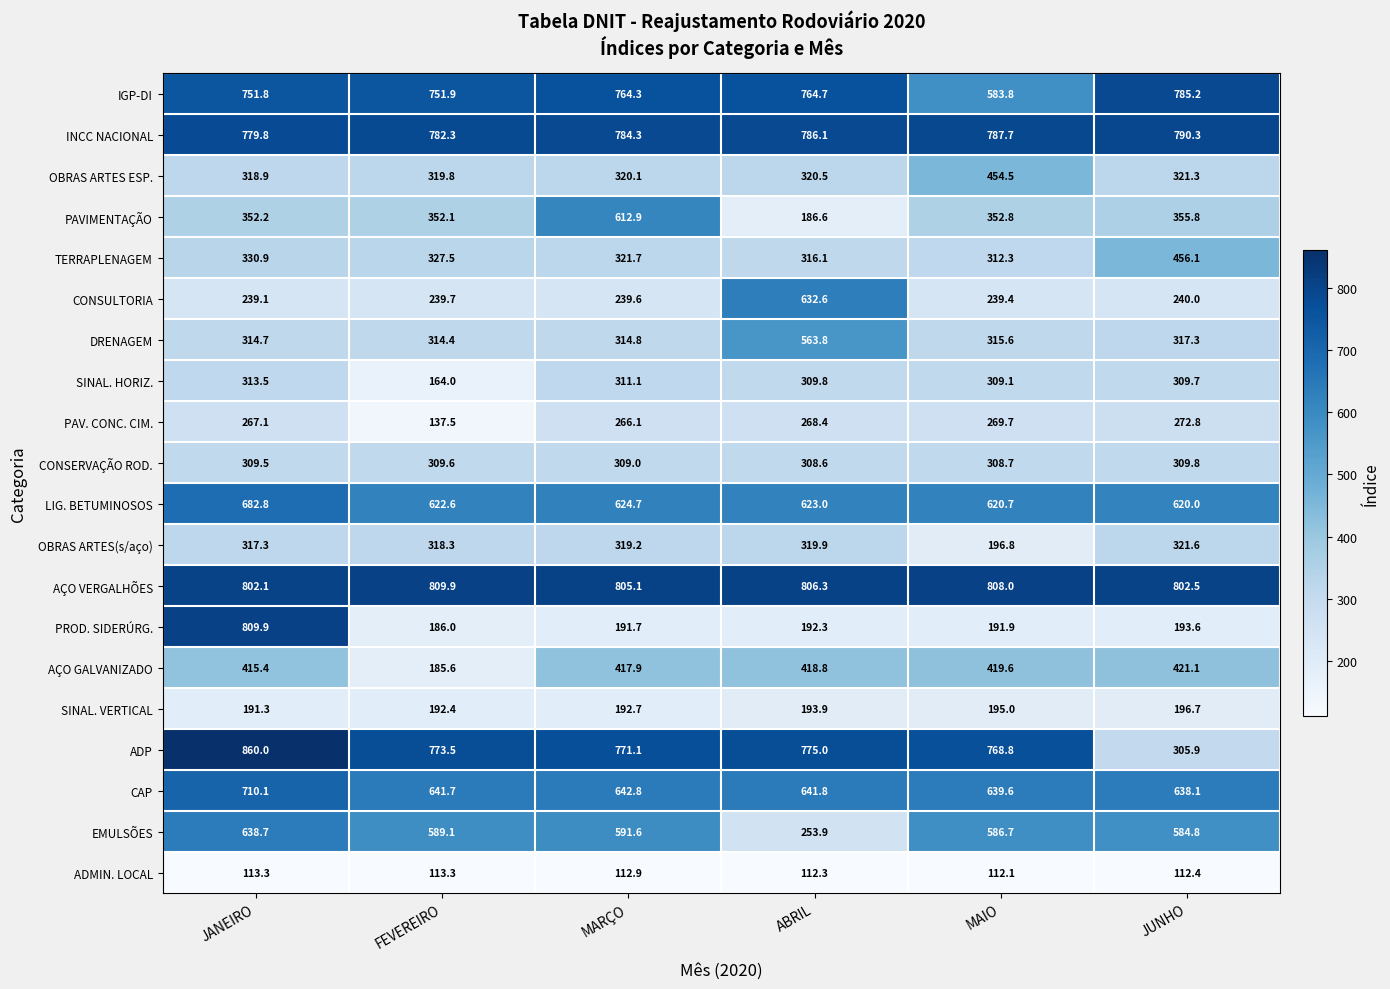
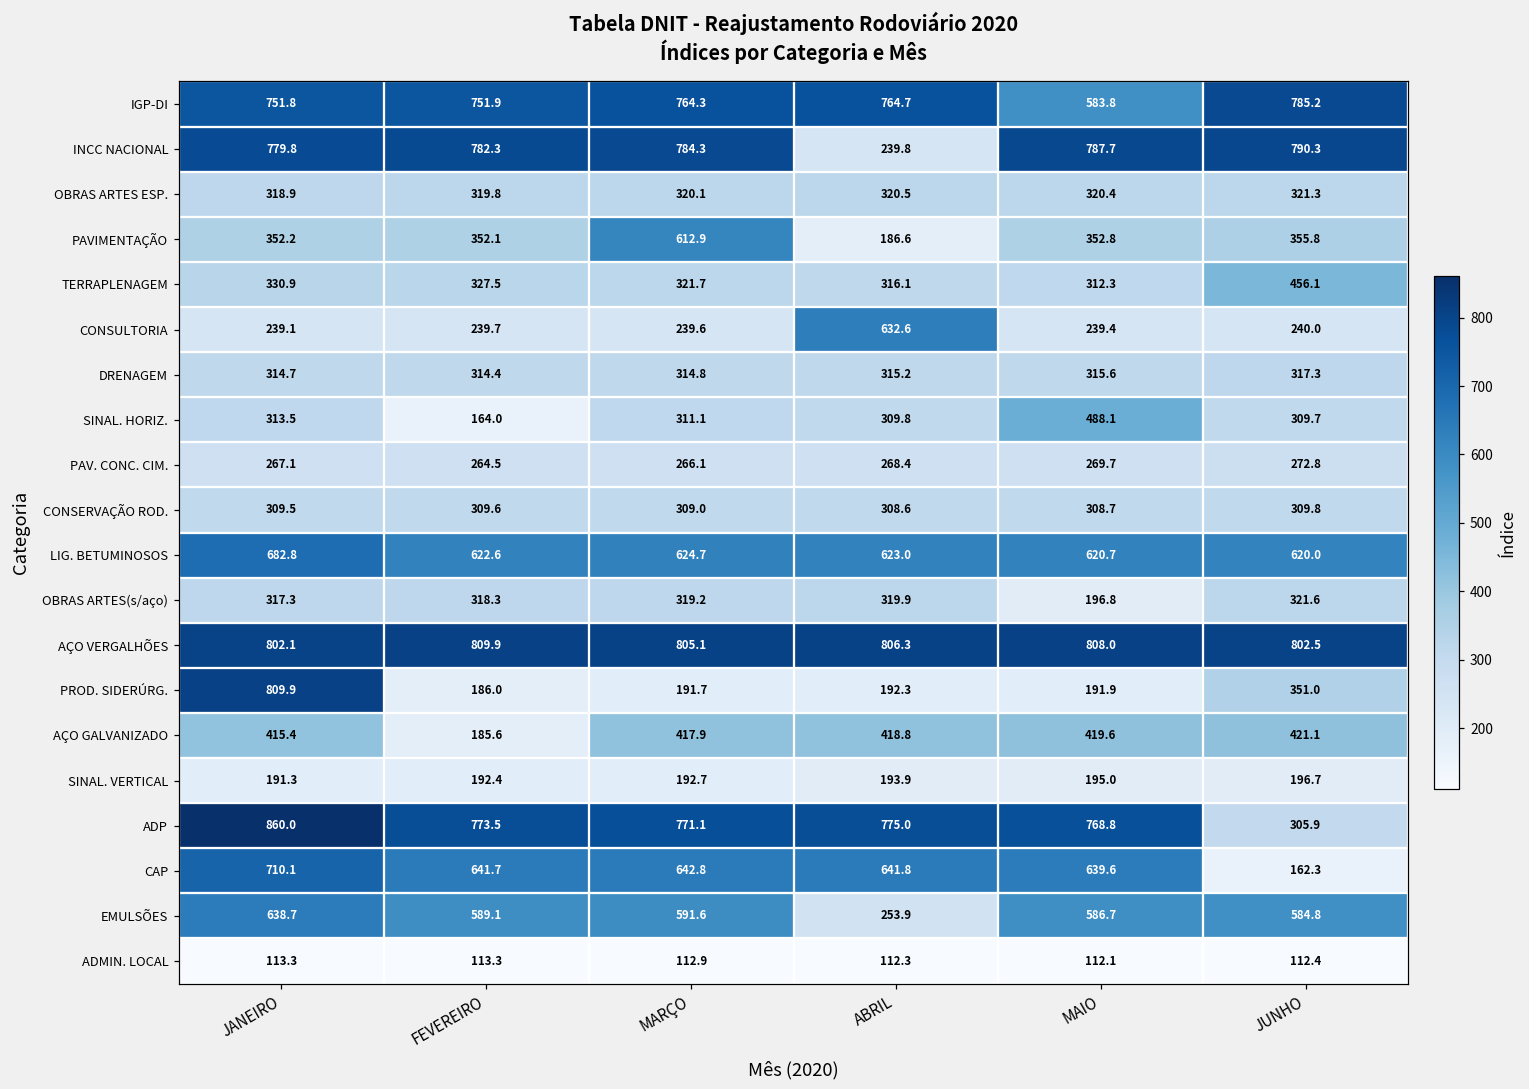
INCC NACIONAL, ABRIL: 786.1 -> 239.8
OBRAS ARTES ESP., MAIO: 454.5 -> 320.4
DRENAGEM, ABRIL: 563.8 -> 315.2
SINAL. HORIZ., MAIO: 309.1 -> 488.1
PAV. CONC. CIM., FEVEREIRO: 137.5 -> 264.5
PROD. SIDERÚRG., JUNHO: 193.6 -> 351.0
CAP, JUNHO: 638.1 -> 162.3
